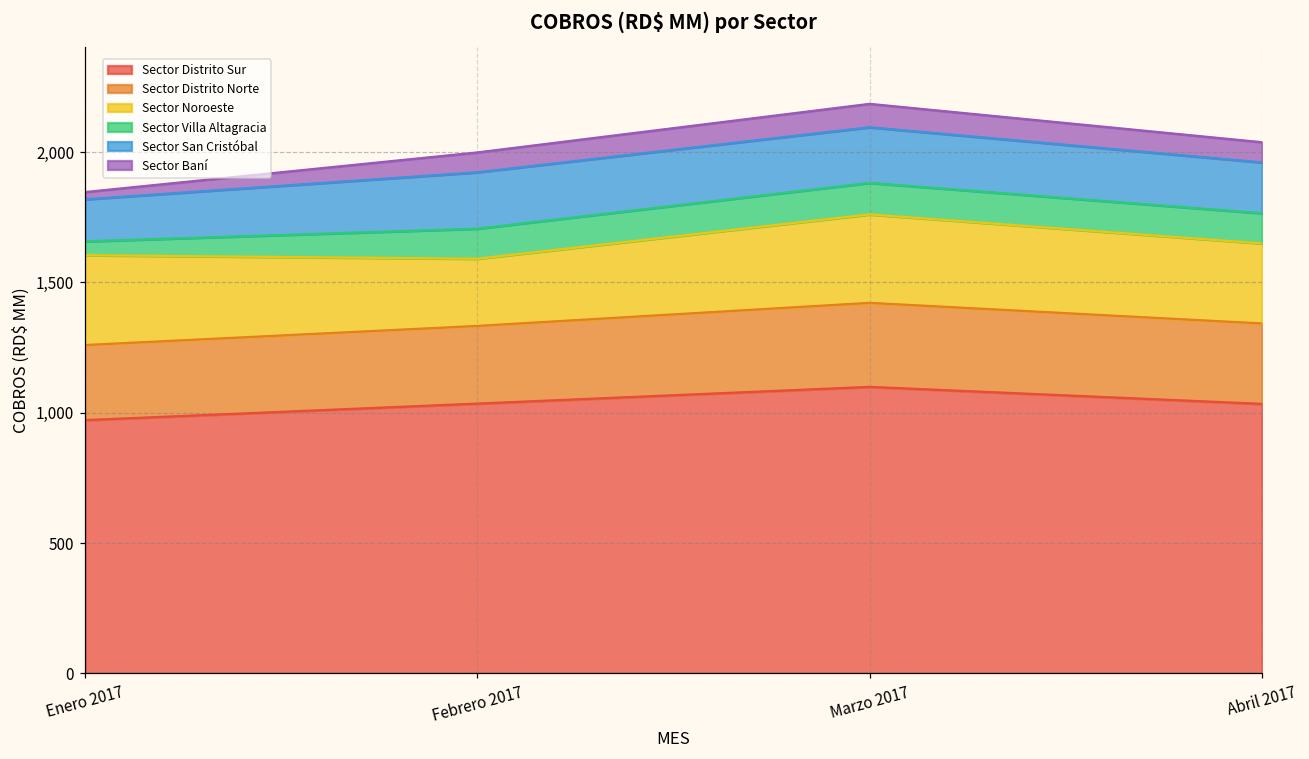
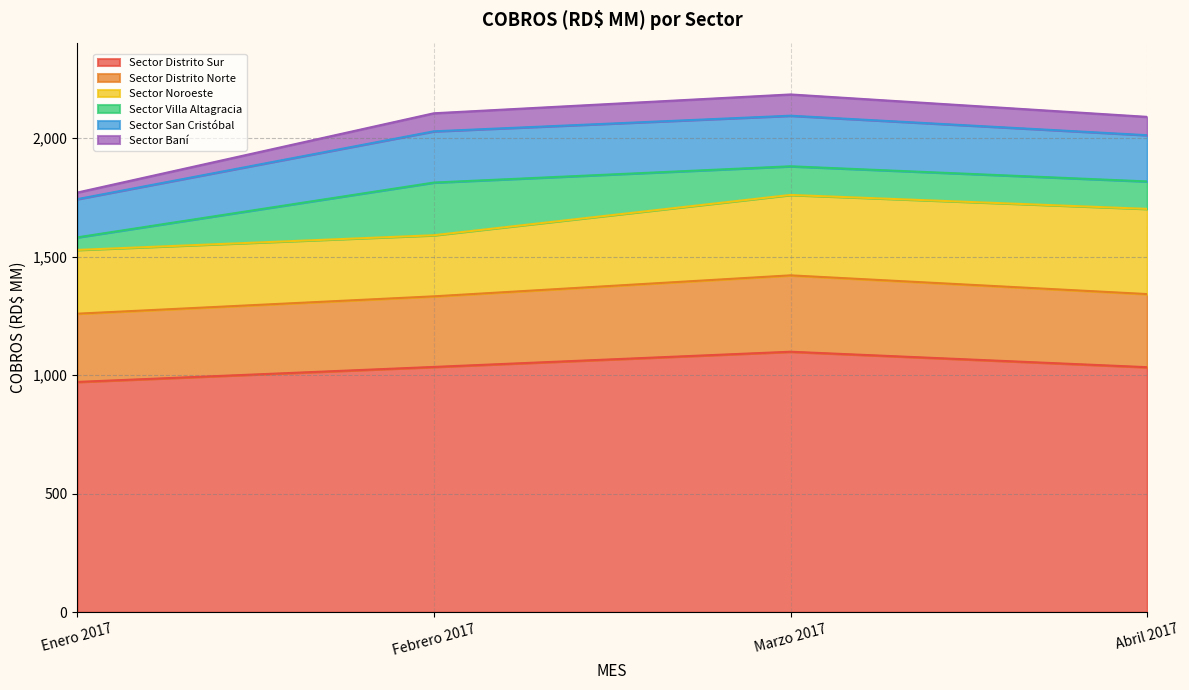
Sector Noroeste, Enero 2017: 340 -> 270
Sector Villa Altagracia, Febrero 2017: 120 -> 220
Sector Noroeste, Abril 2017: 310 -> 360
